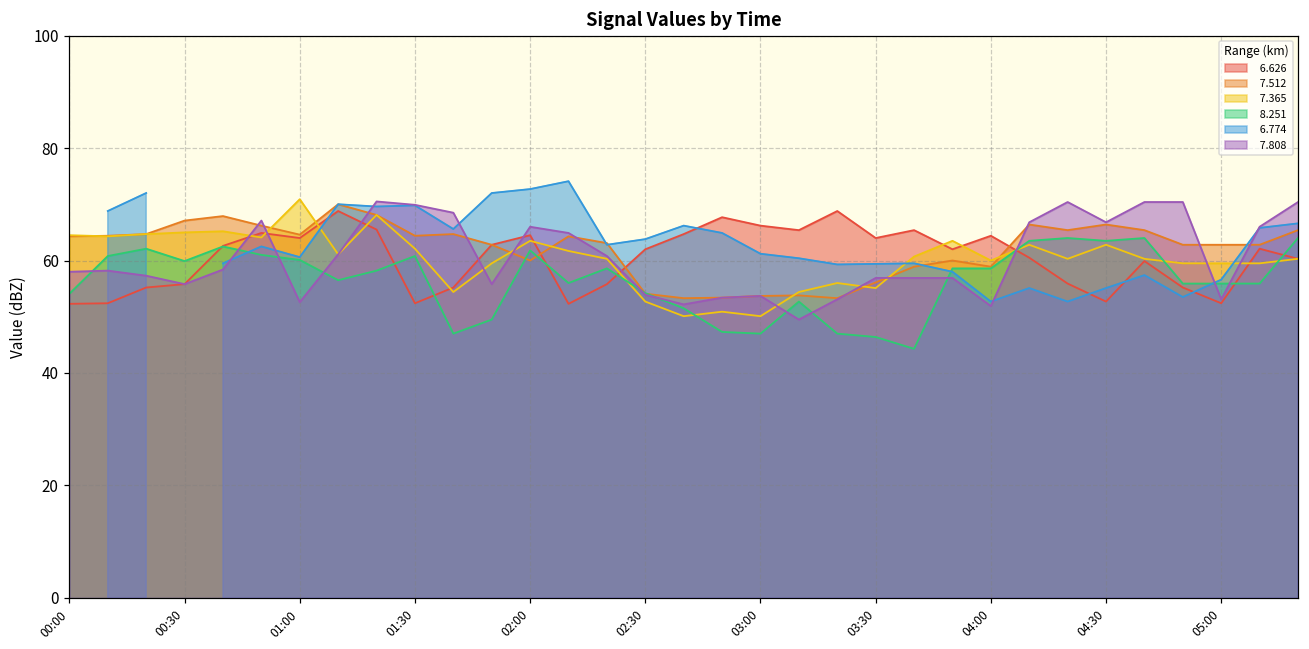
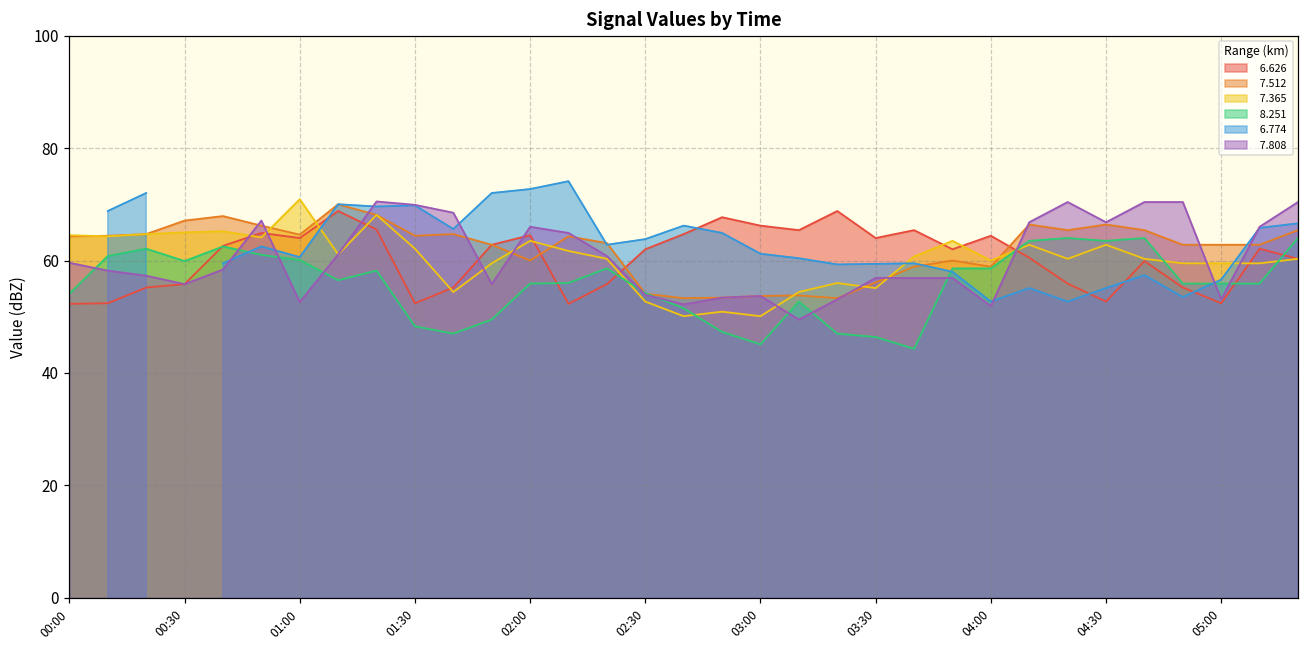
7.808, 00:00: 58 -> 60
8.251, 01:30: 61 -> 48
8.251, 02:00: 62 -> 56
8.251, 03:00: 47 -> 45
